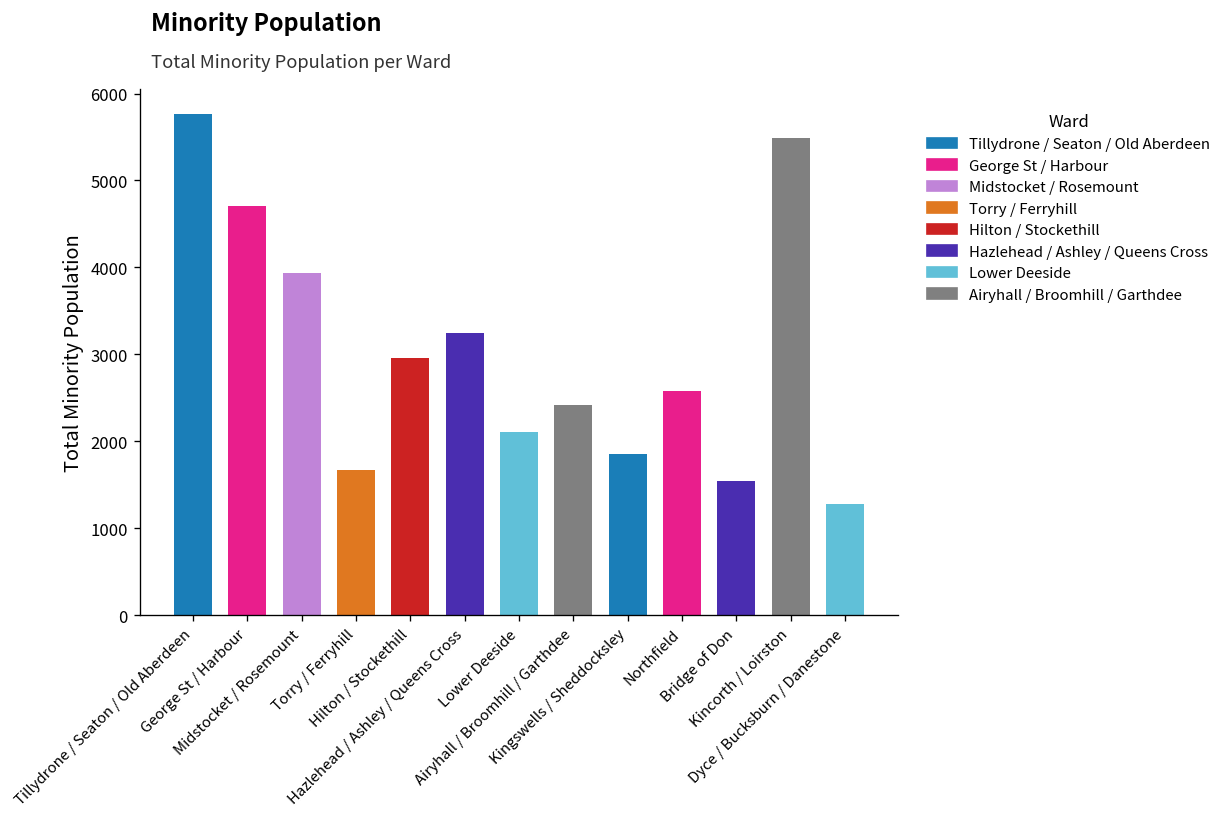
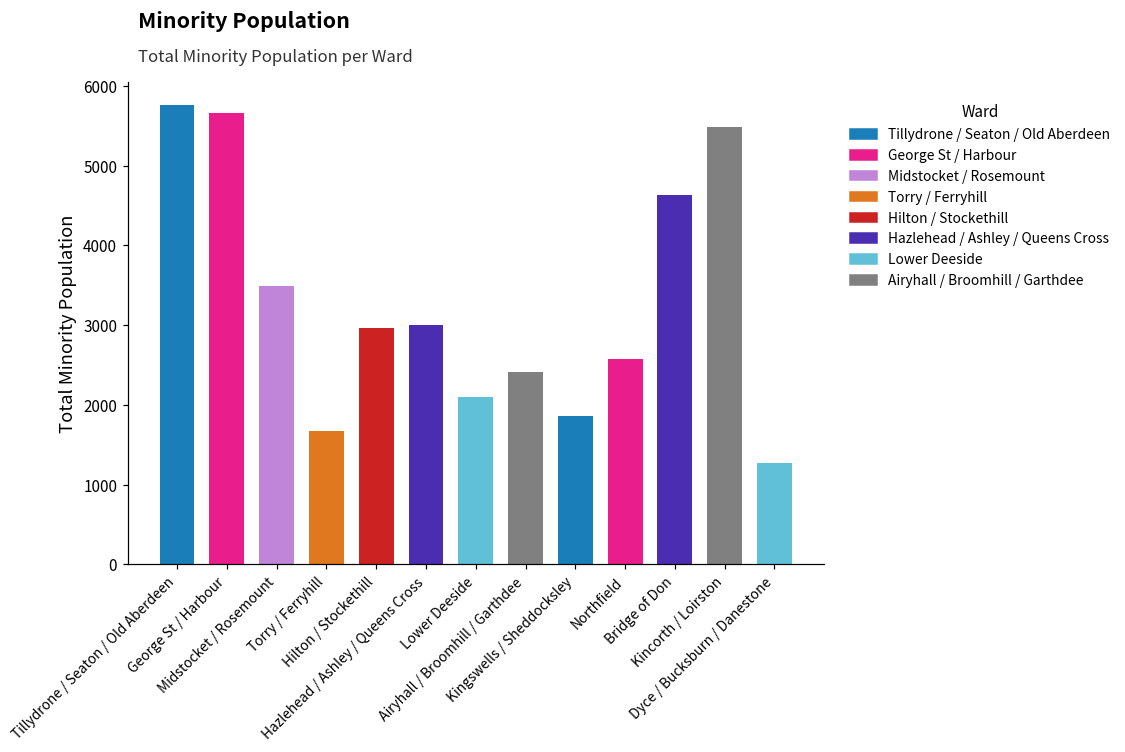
George St / Harbour: 4700 -> 5700
Midstocket / Rosemount: 3900 -> 3500
Hazlehead / Ashley / Queens Cross: 3200 -> 3000
Bridge of Don: 1500 -> 4600
